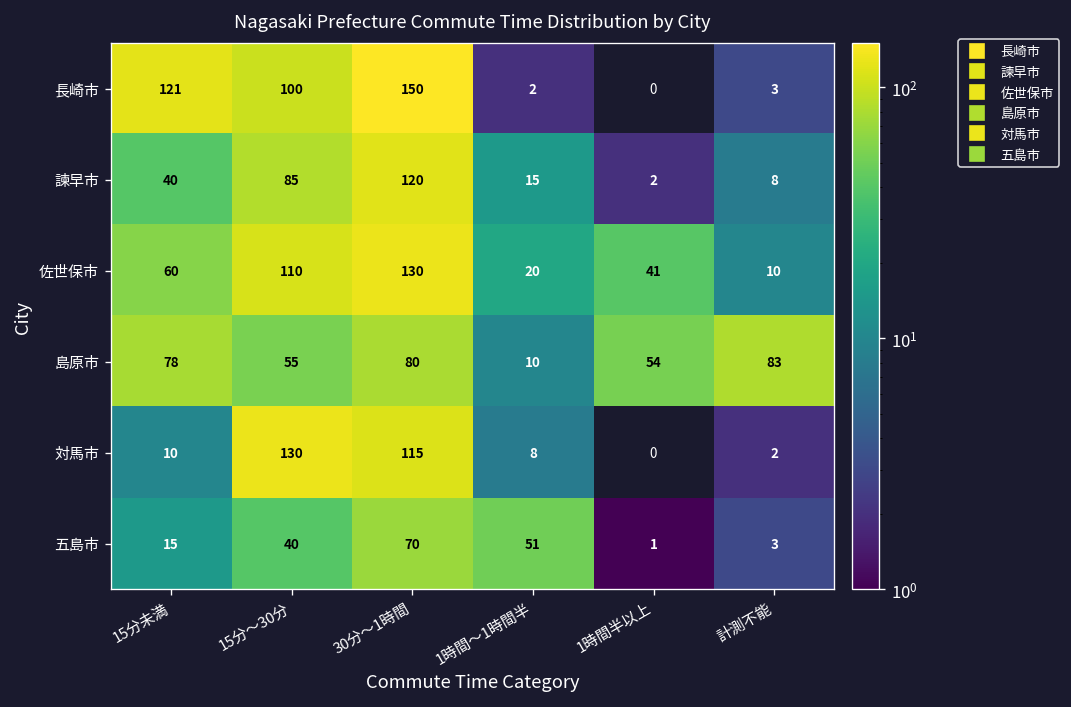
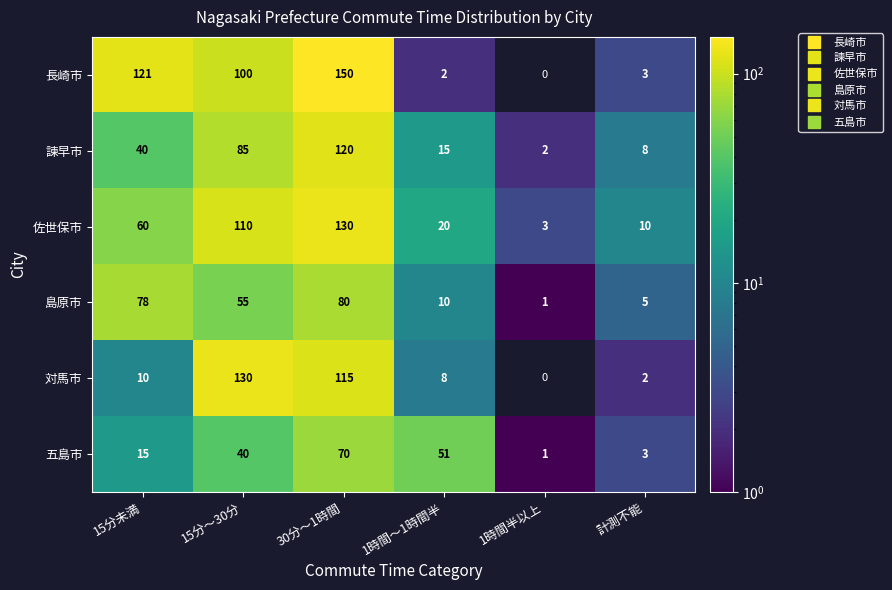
佐世保市, 1時間半以上: 41 -> 3
島原市, 1時間半以上: 54 -> 1
島原市, 計測不能: 83 -> 5
